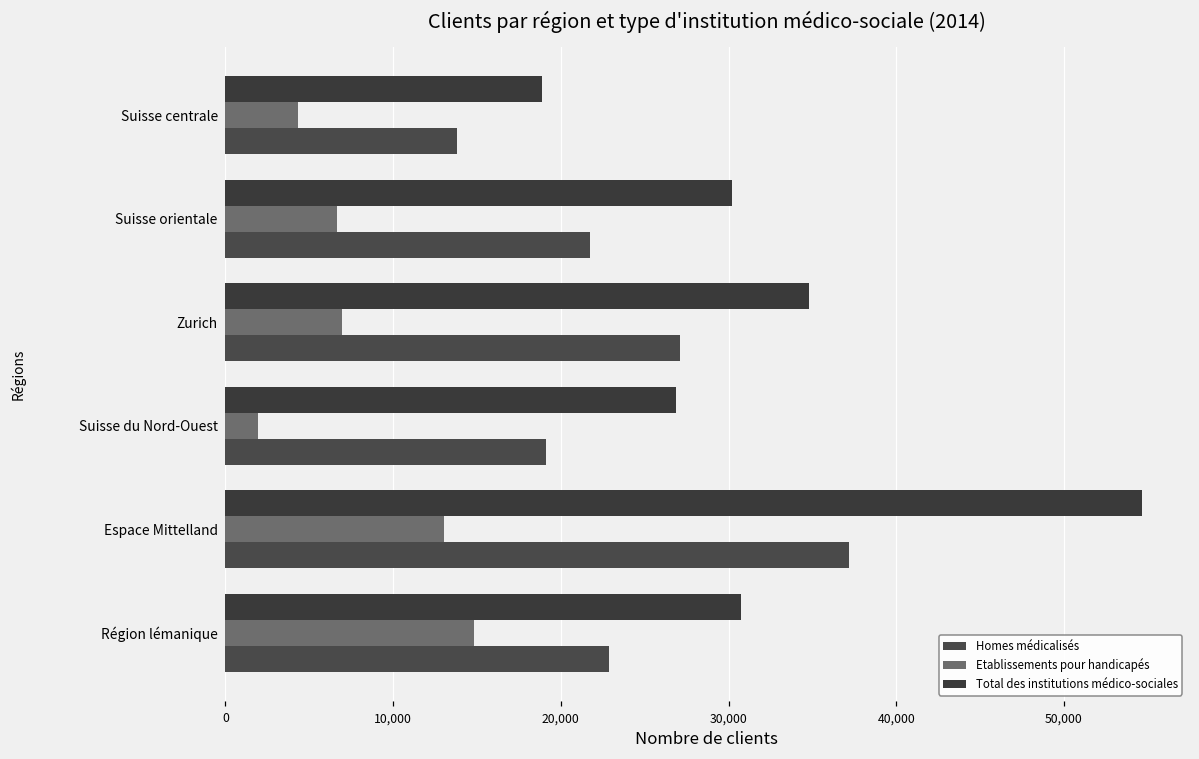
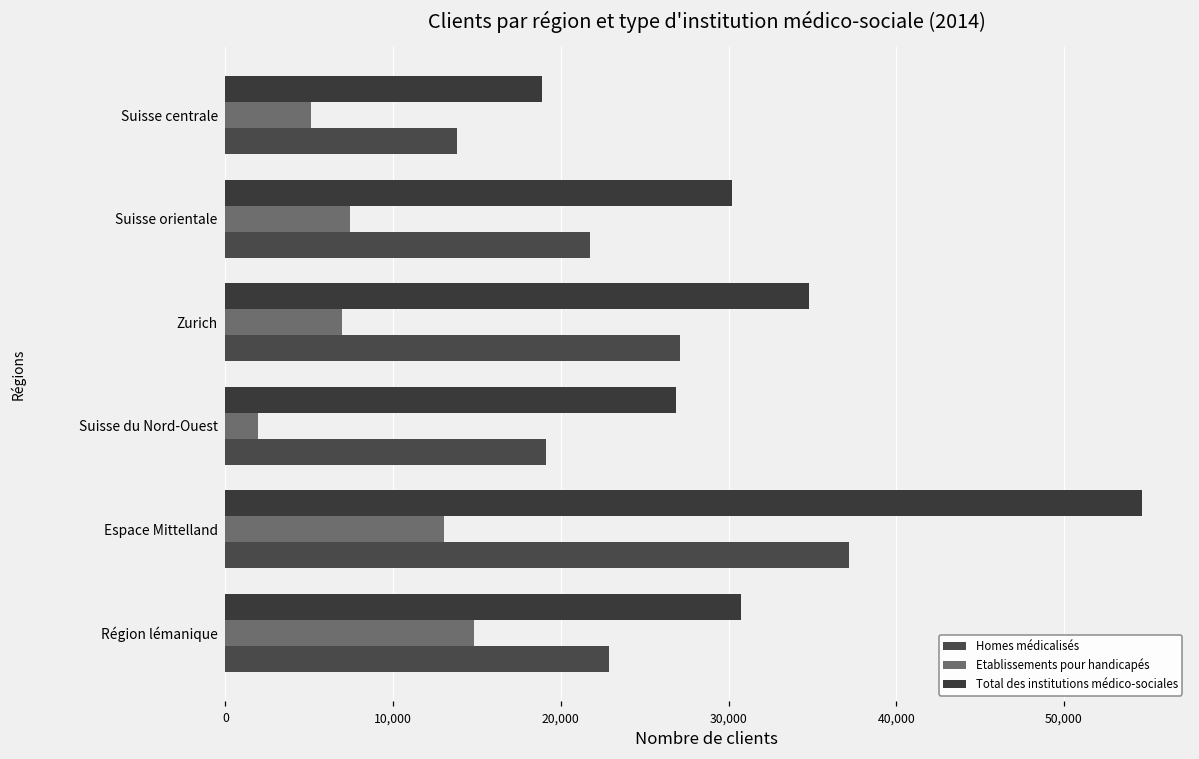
Etablissements pour handicapés, Suisse centrale: 4,300 -> 5,100
Etablissements pour handicapés, Suisse orientale: 6,700 -> 7,400
